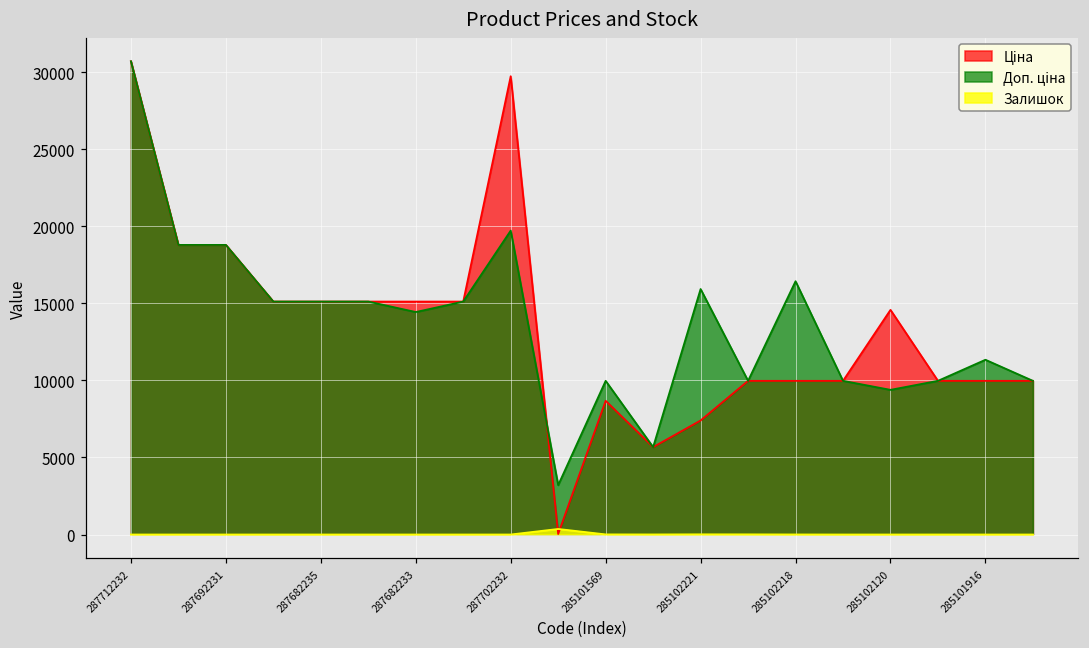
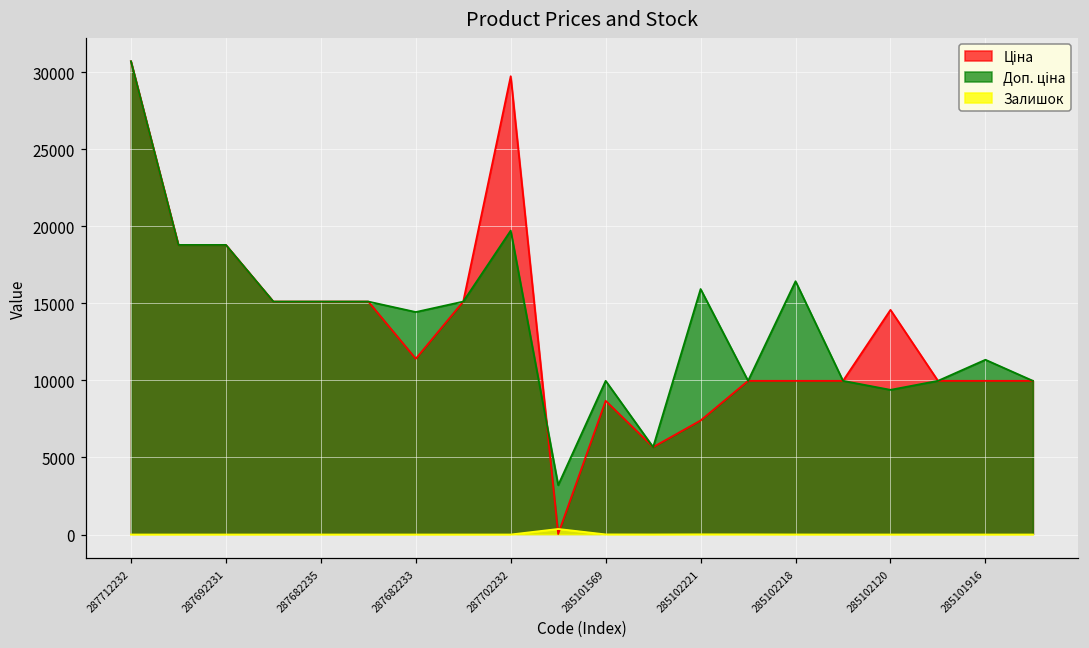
Ціна, 287682233: 15100 -> 11400
